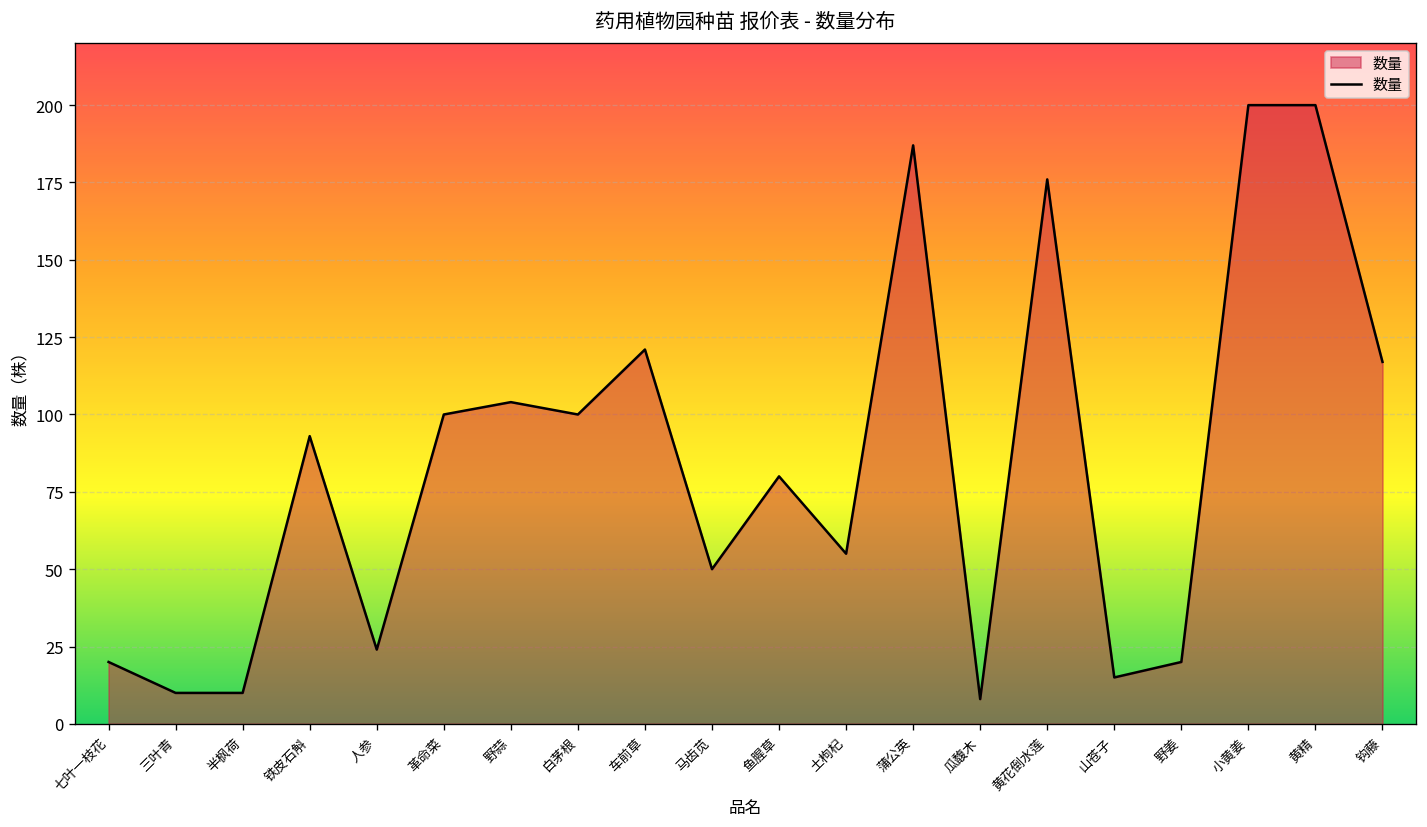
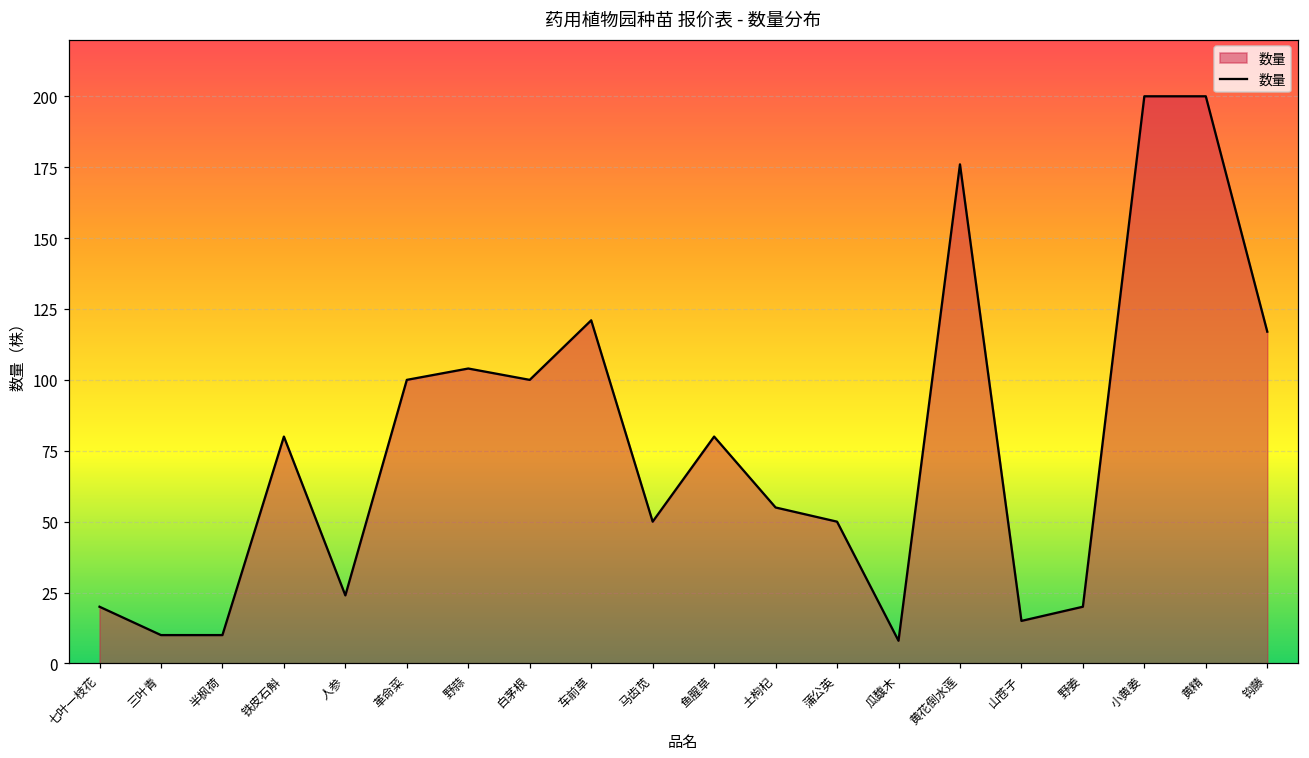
铁皮石斛: 93 -> 80
蒲公英: 187 -> 50
